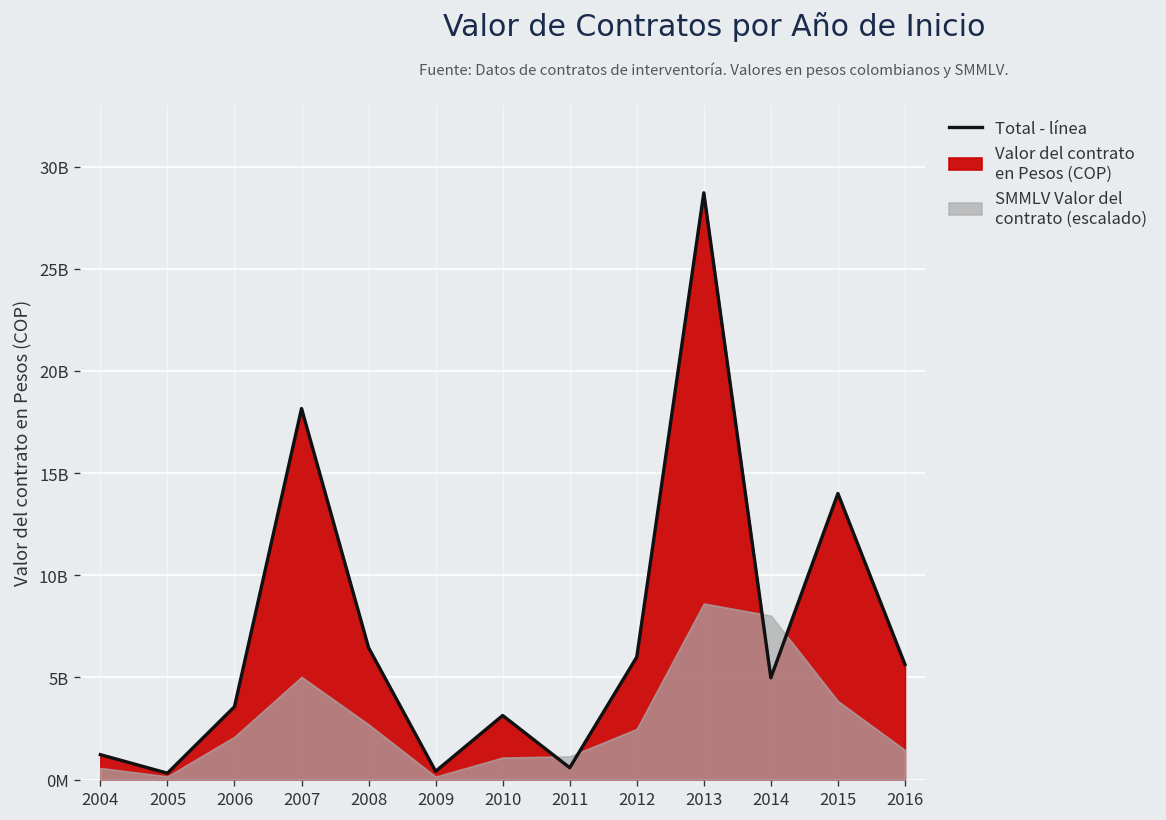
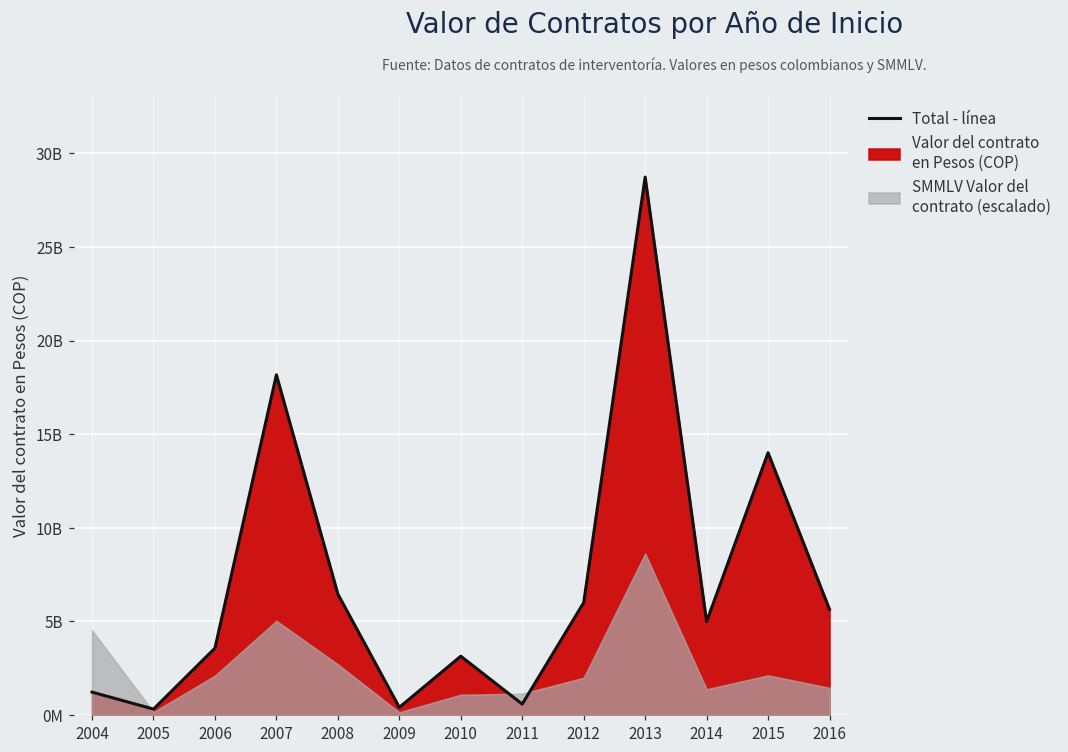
SMMLV Valor del contrato (escalado), 2004: 600000000 -> 4500000000
SMMLV Valor del contrato (escalado), 2012: 2500000000 -> 2000000000
SMMLV Valor del contrato (escalado), 2014: 8000000000 -> 1400000000
SMMLV Valor del contrato (escalado), 2015: 3800000000 -> 2100000000
